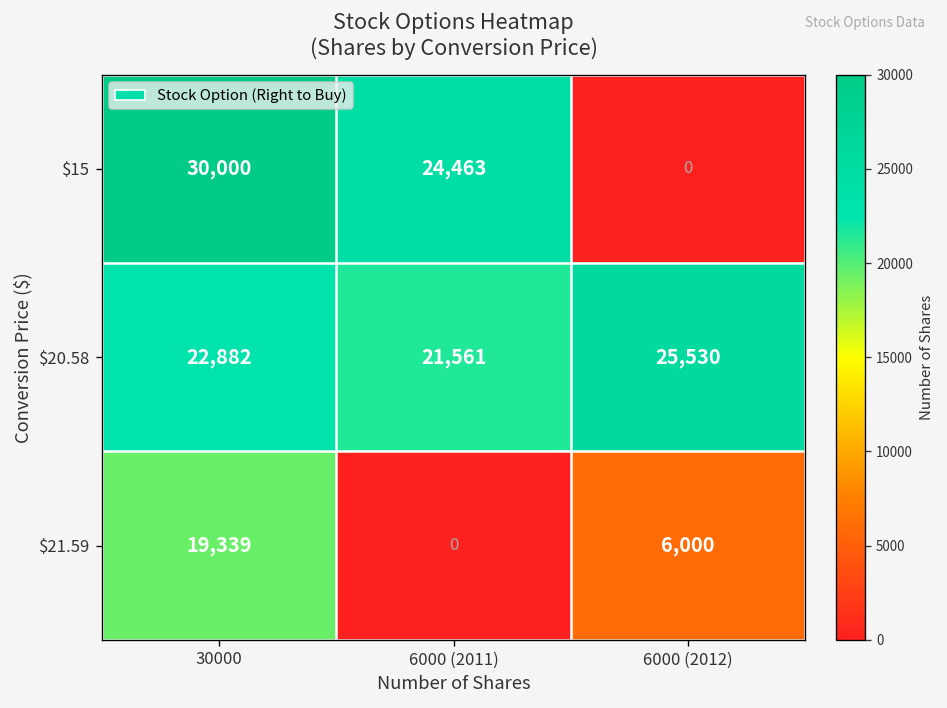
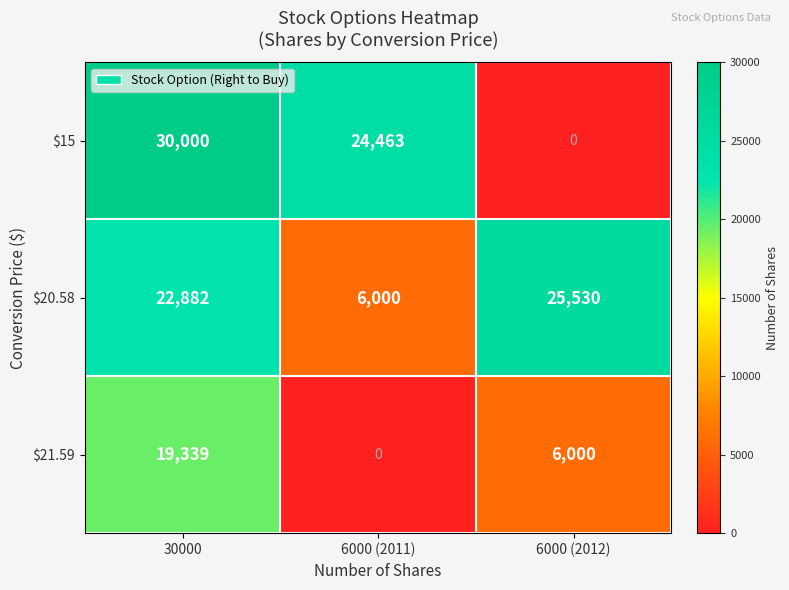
$20.58, 6000 (2011): 21,561 -> 6,000
